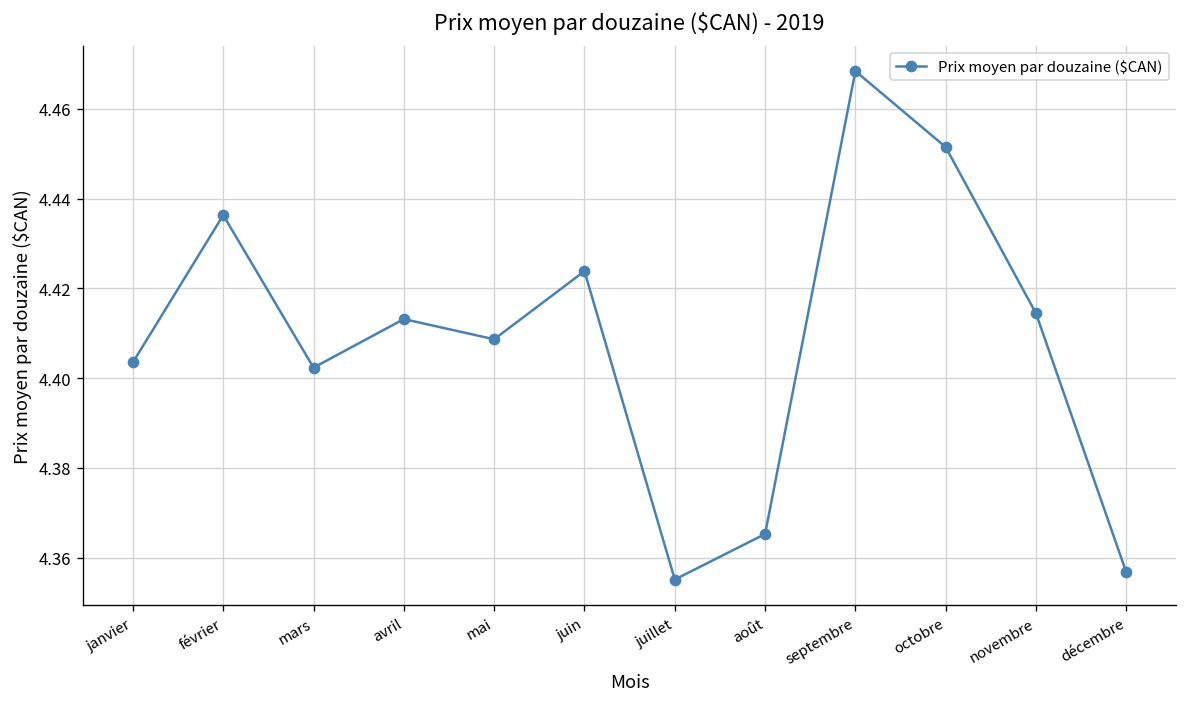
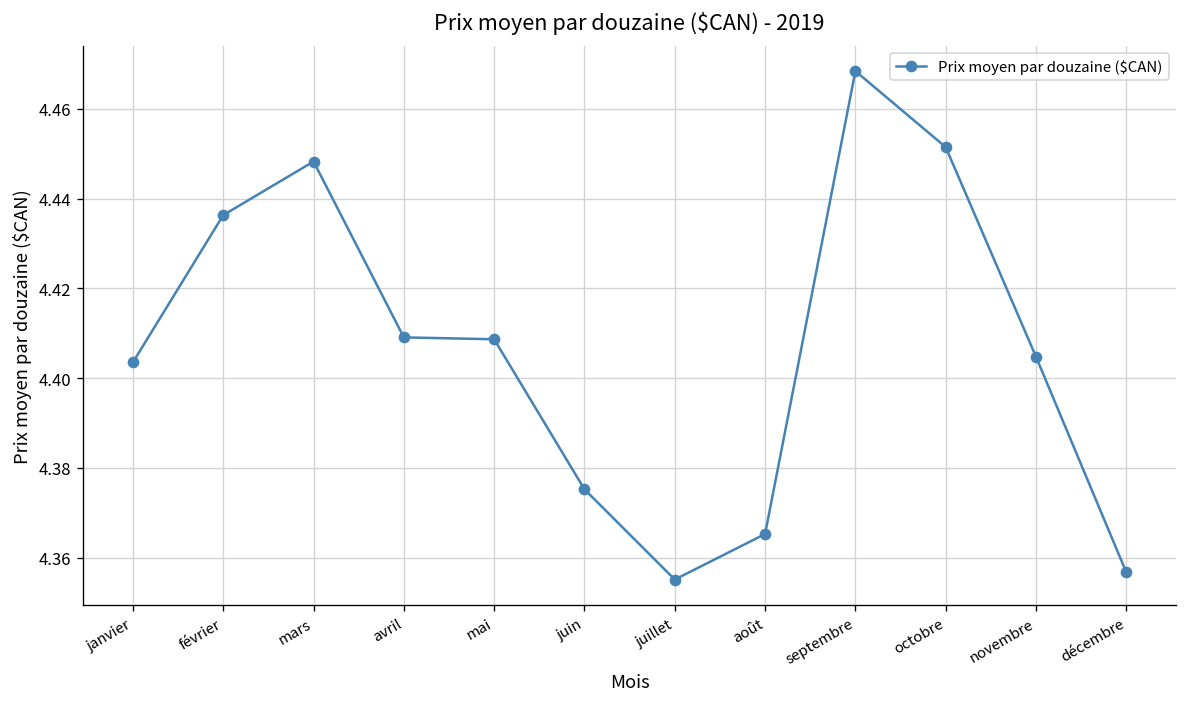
mars: 4.402 -> 4.448
avril: 4.413 -> 4.409
juin: 4.424 -> 4.375
novembre: 4.414 -> 4.405
